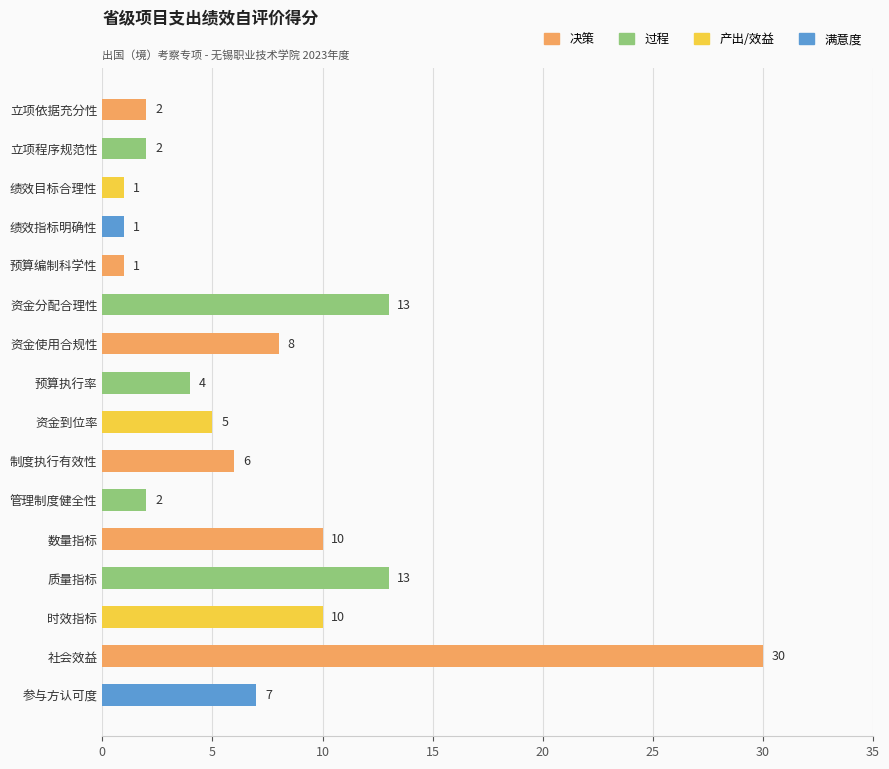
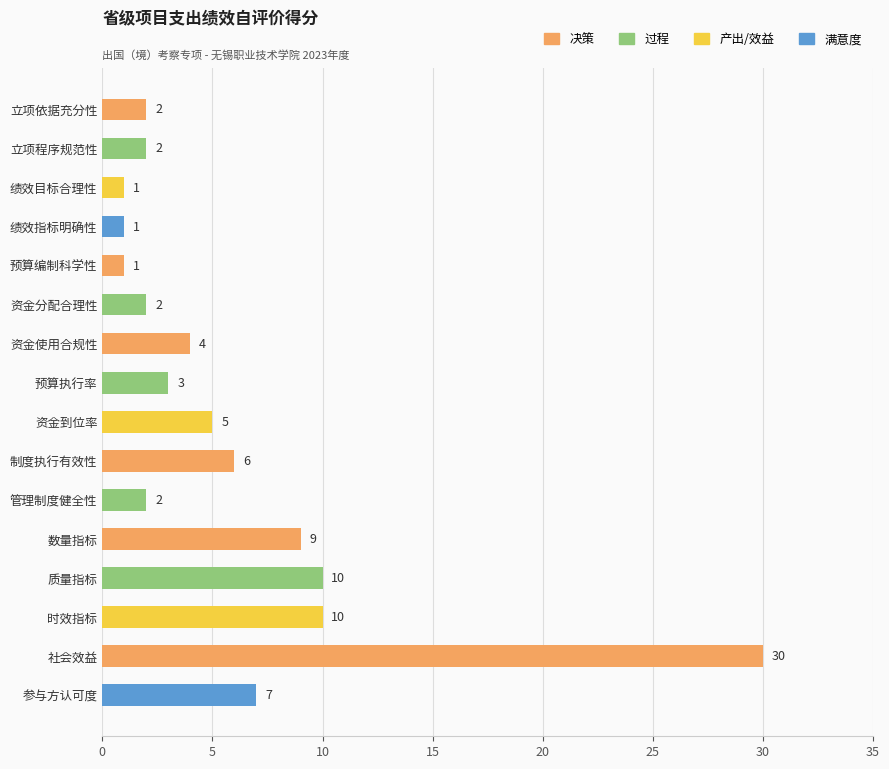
资金分配合理性: 13 -> 2
资金使用合规性: 8 -> 4
预算执行率: 4 -> 3
数量指标: 10 -> 9
质量指标: 13 -> 10
